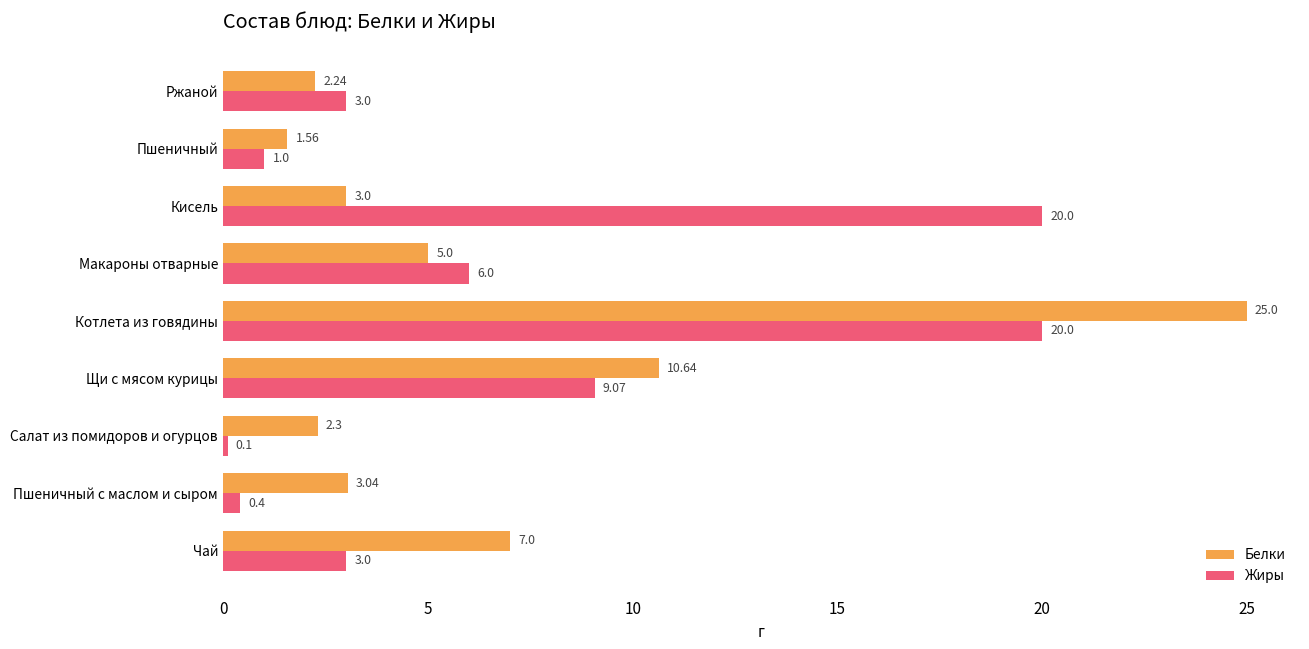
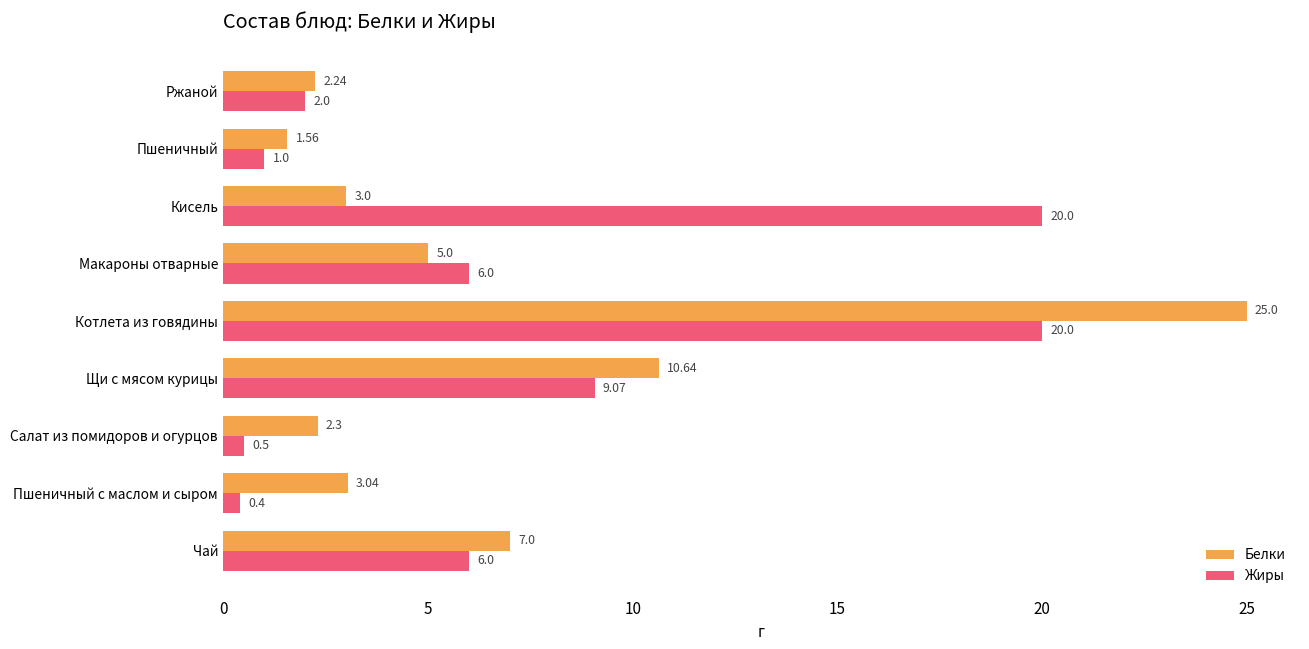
Жиры, Ржаной: 3.0 -> 2.0
Жиры, Салат из помидоров и огурцов: 0.1 -> 0.5
Жиры, Чай: 3.0 -> 6.0
